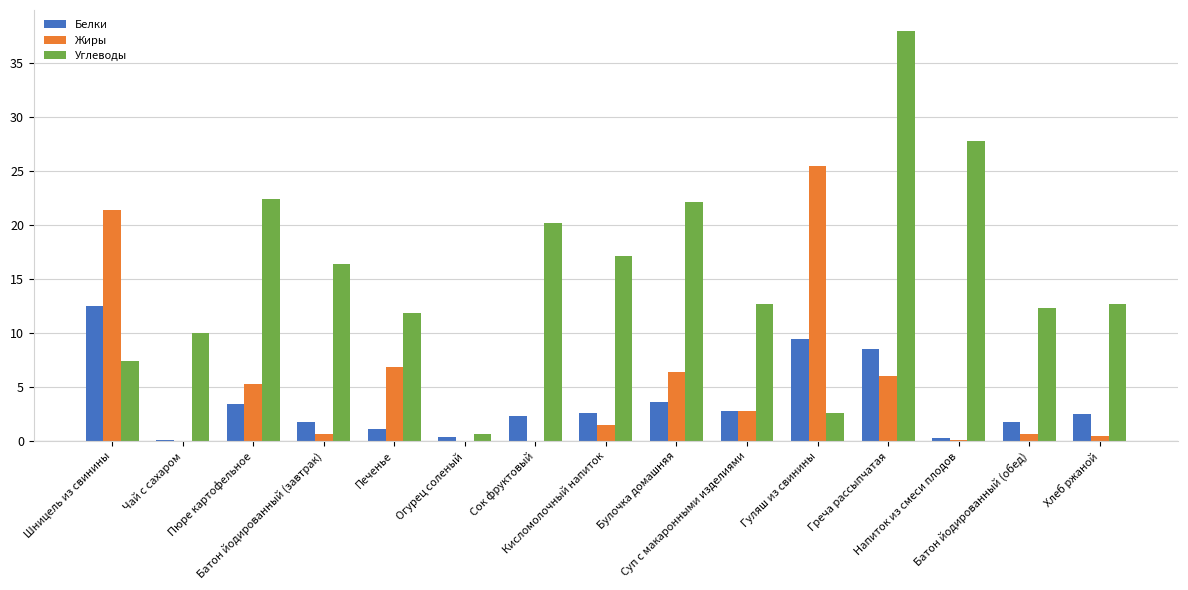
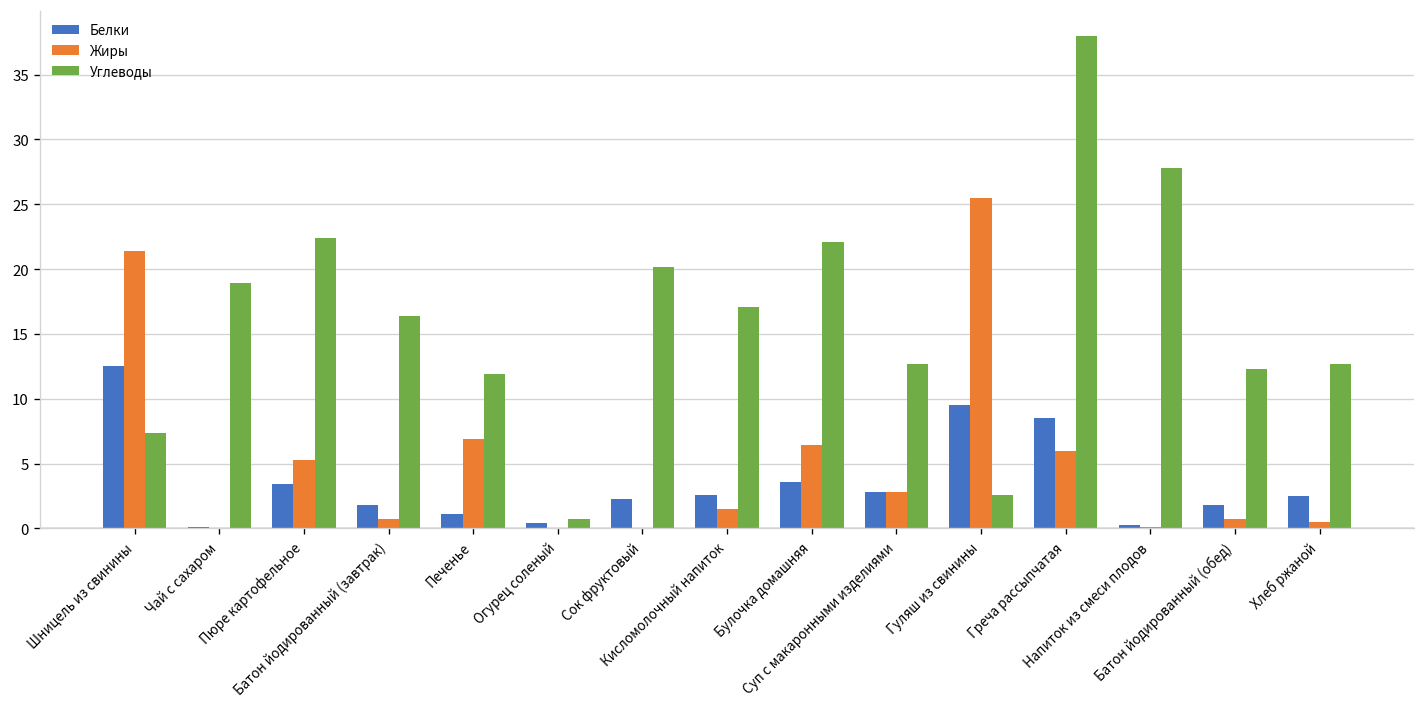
Углеводы, Чай с сахаром: 10.0 -> 18.9
